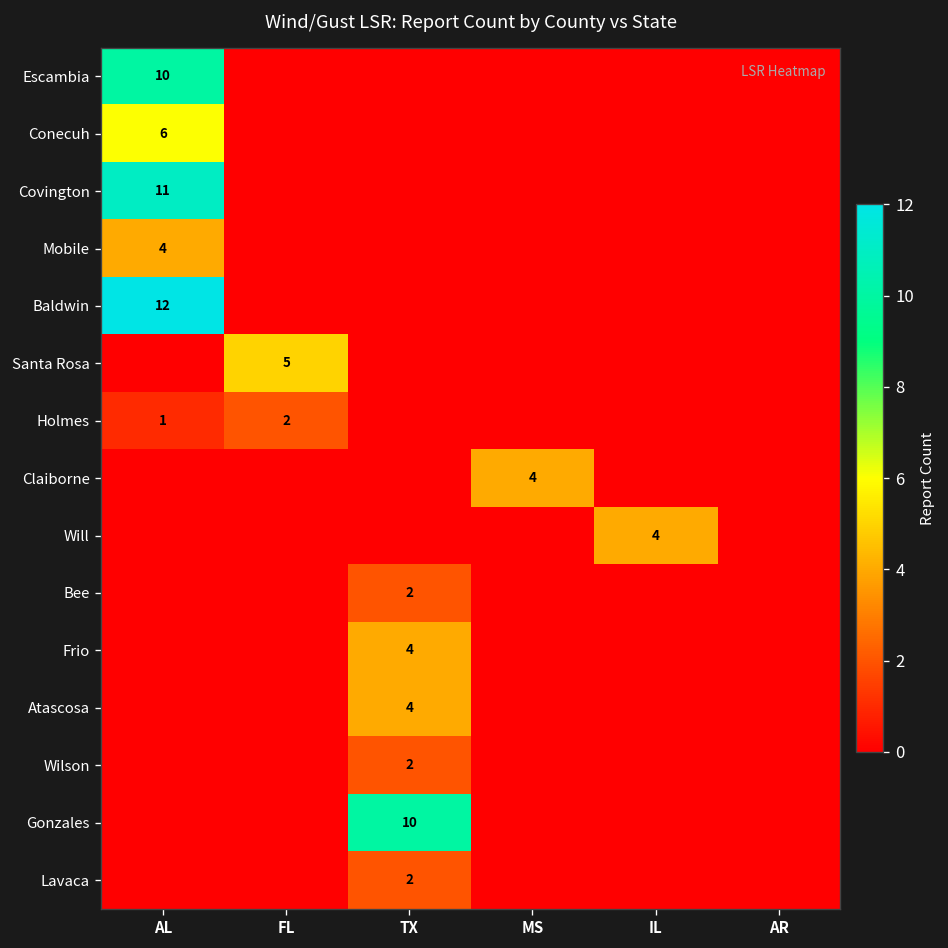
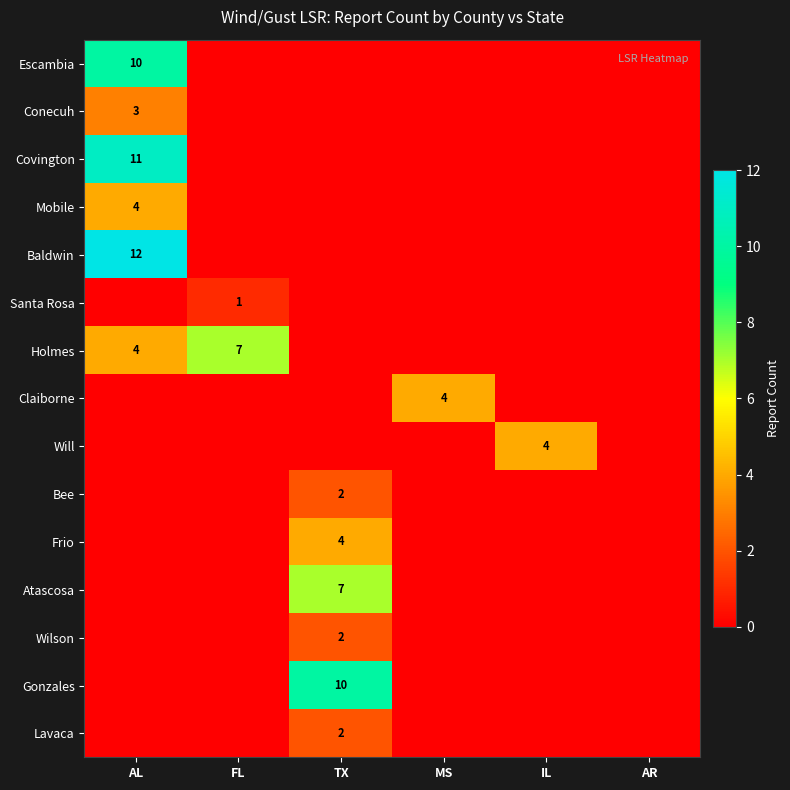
Conecuh, AL: 6 -> 3
Santa Rosa, FL: 5 -> 1
Holmes, AL: 1 -> 4
Holmes, FL: 2 -> 7
Atascosa, TX: 4 -> 7
